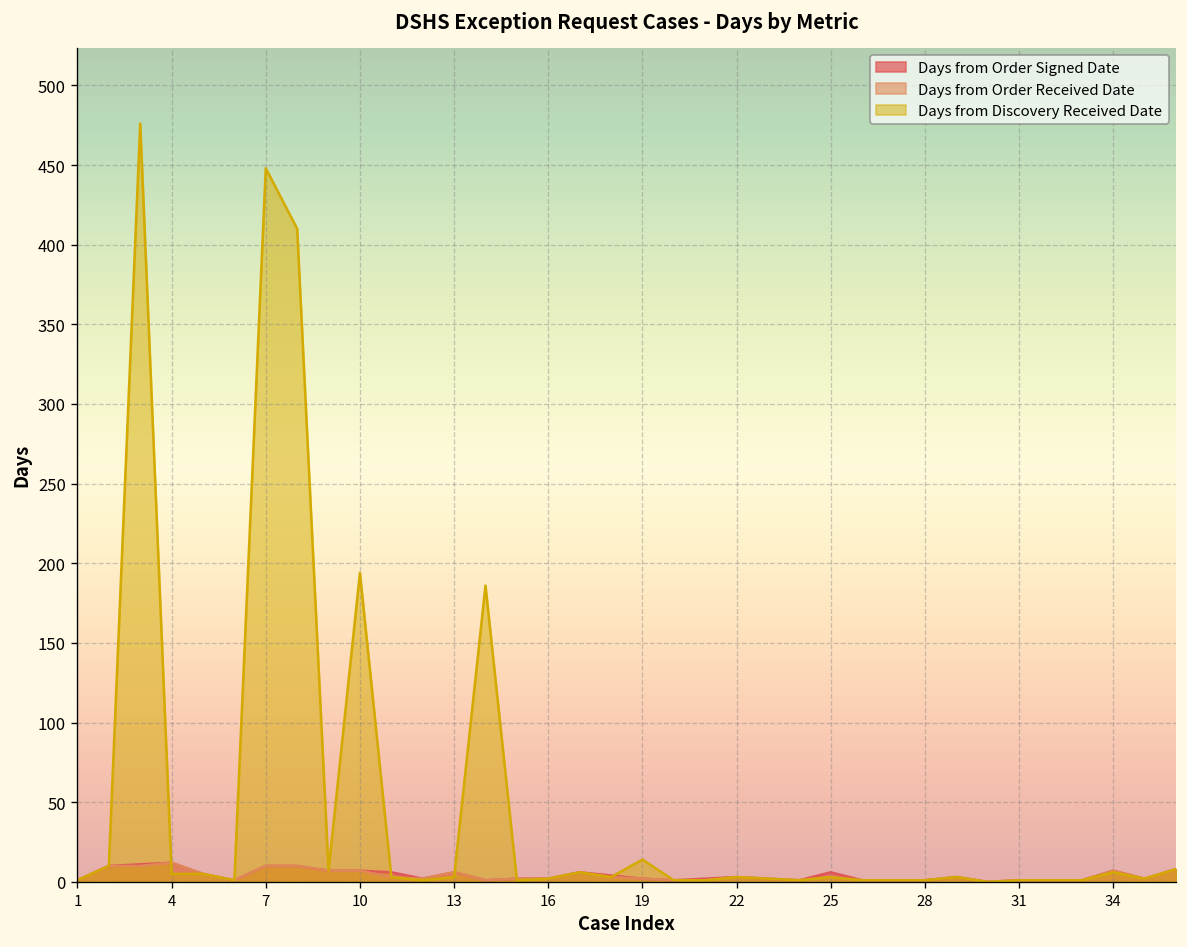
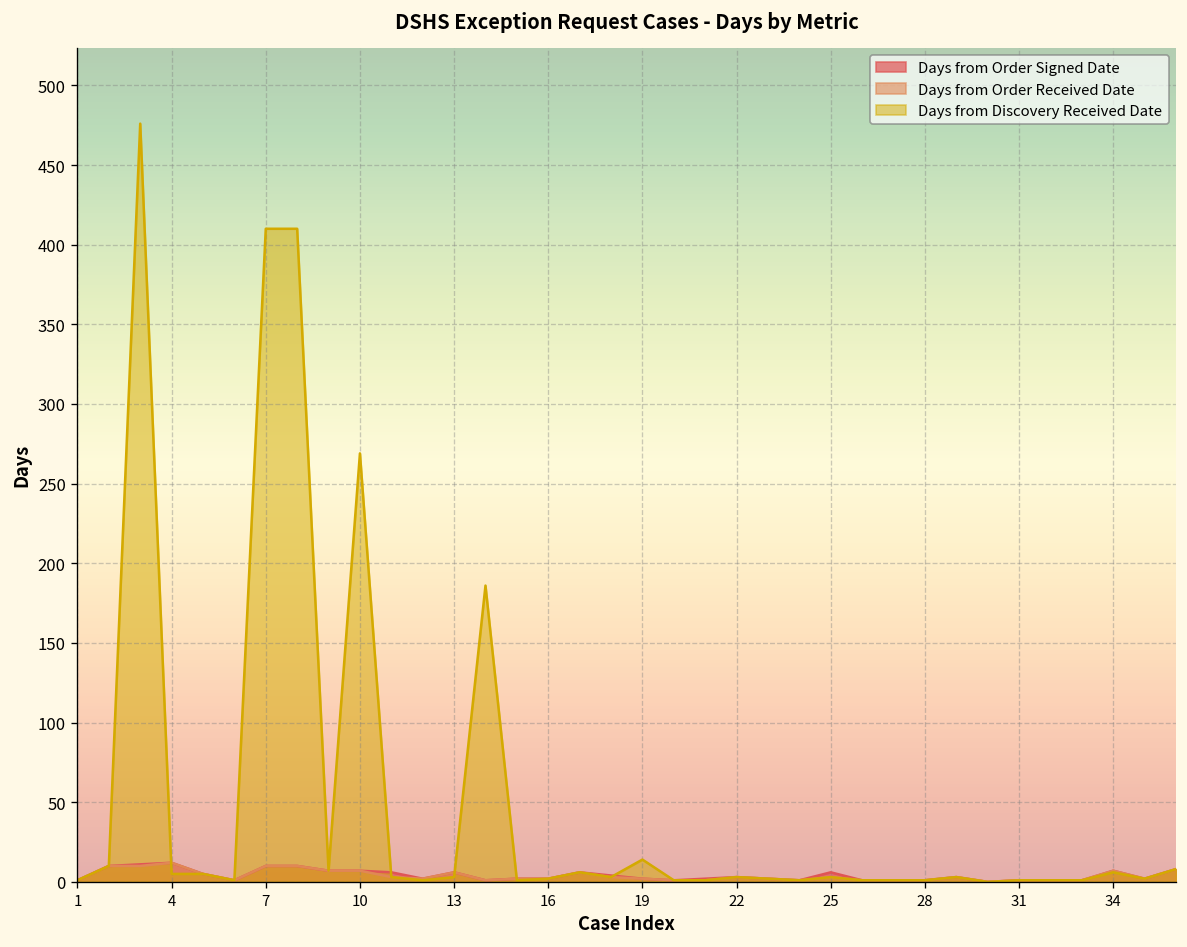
Days from Discovery Received Date, 7: 448 -> 410
Days from Discovery Received Date, 10: 194 -> 269
